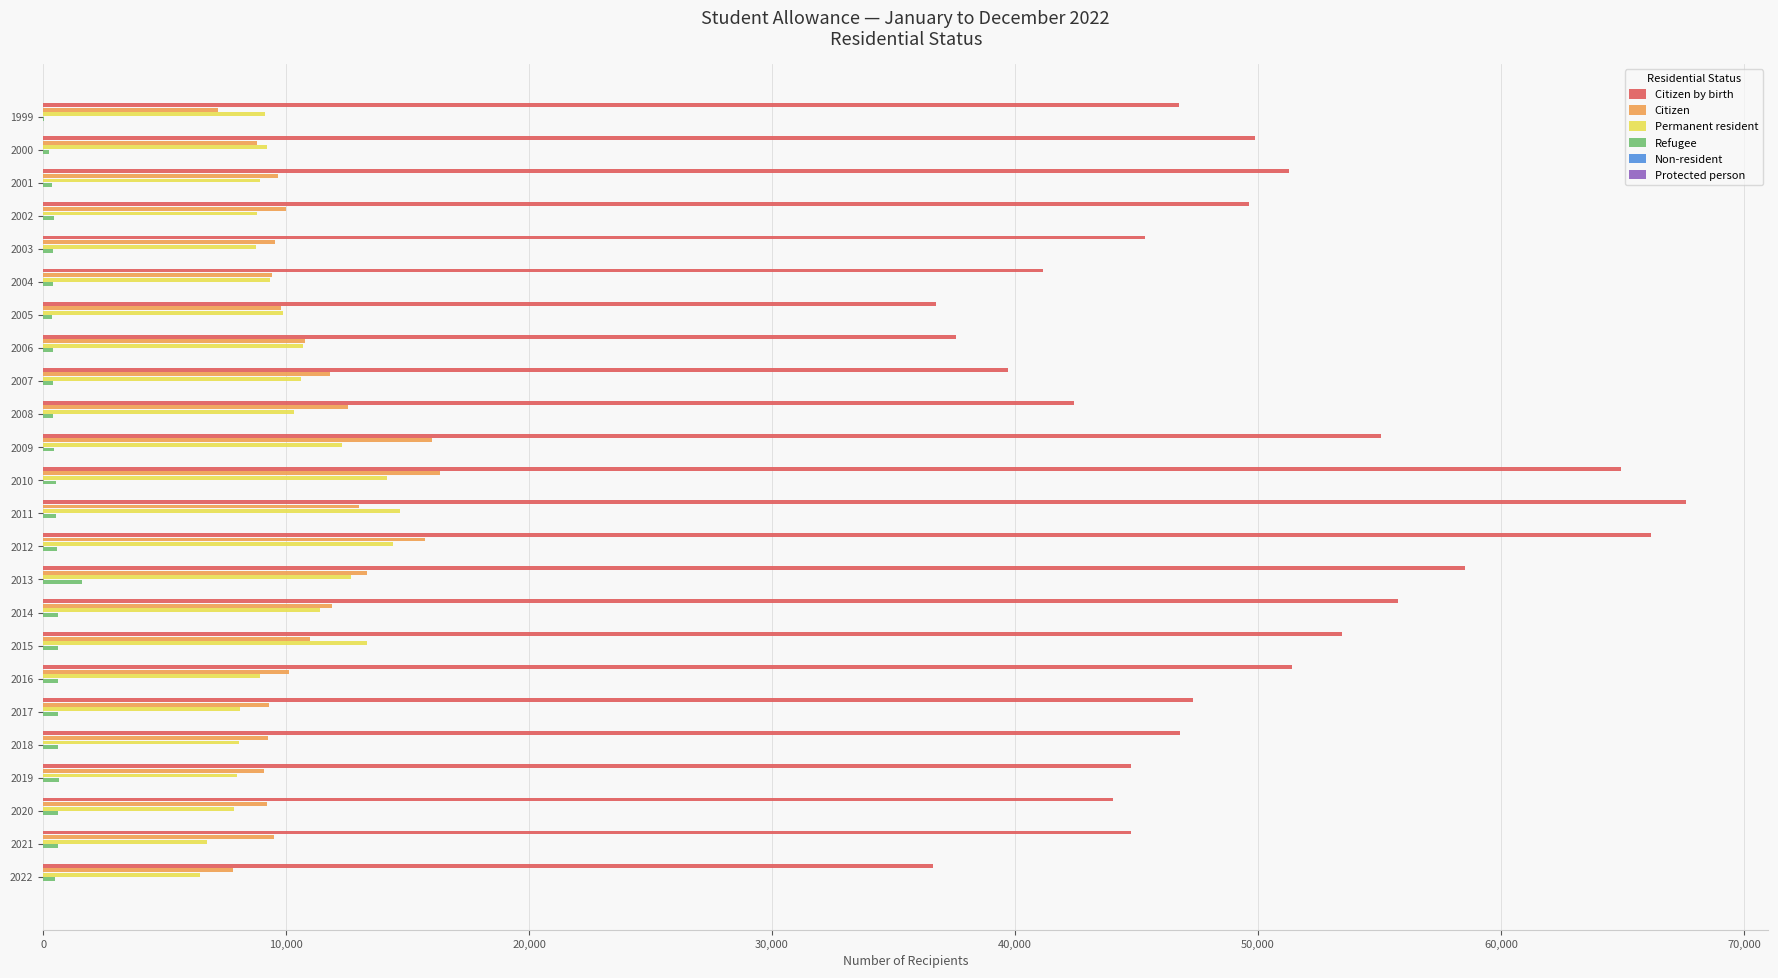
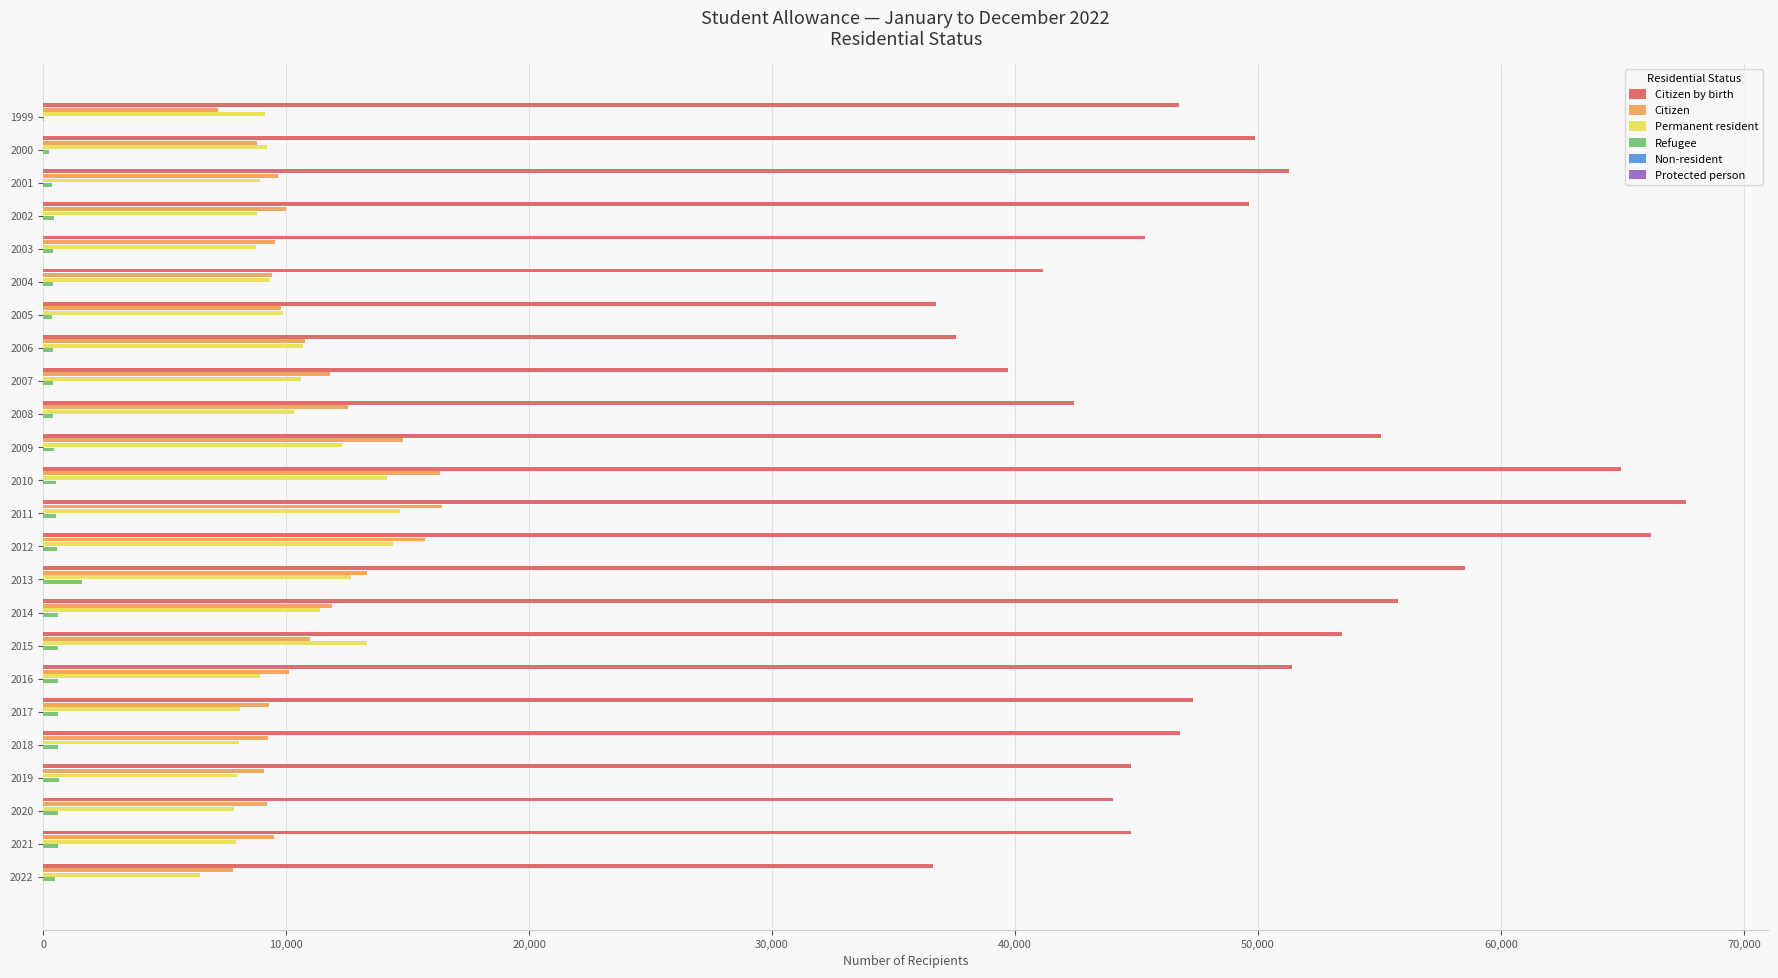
Citizen, 2009: 16,000 -> 14,800
Citizen, 2011: 13,000 -> 16,400
Permanent resident, 2021: 6,700 -> 7,900
